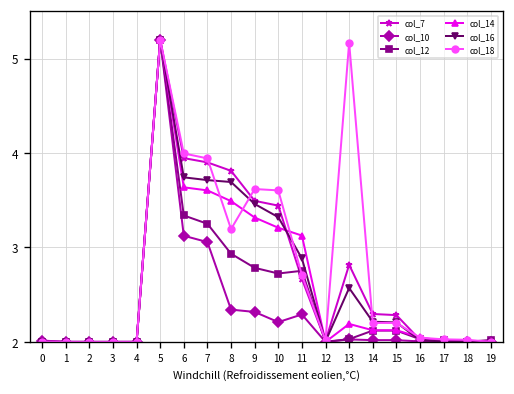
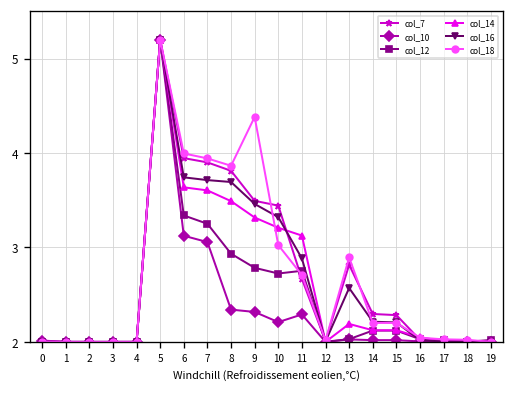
col_18, 8: 3.2 -> 3.9
col_18, 9: 3.6 -> 4.4
col_18, 10: 3.6 -> 3.0
col_18, 13: 5.2 -> 2.9
